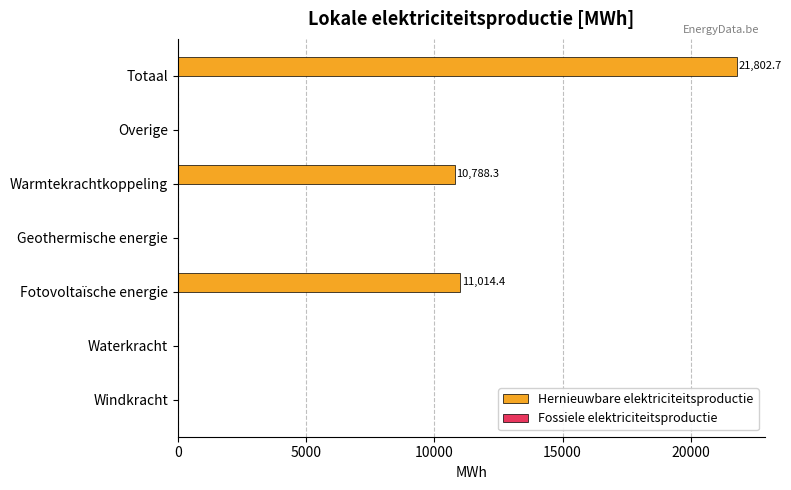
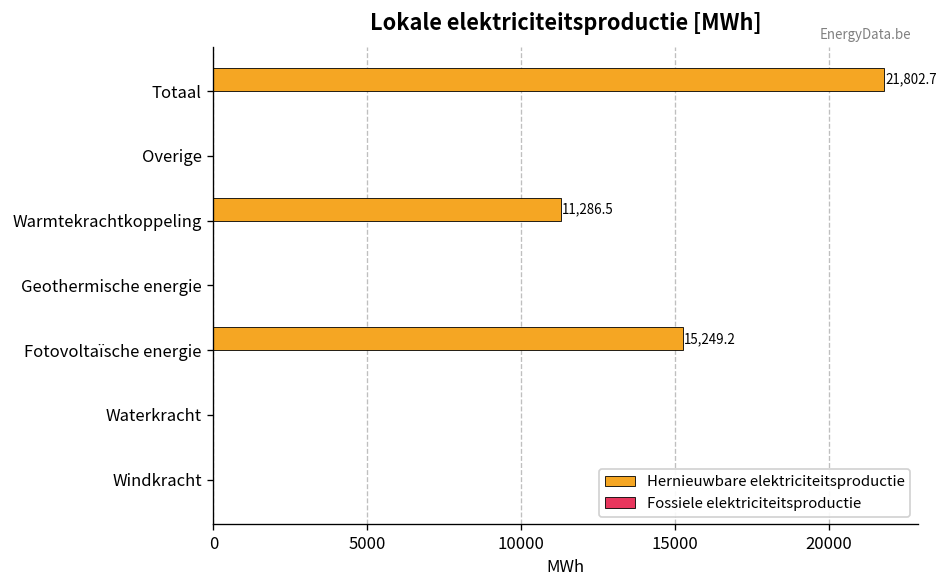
Hernieuwbare elektriciteitsproductie, Warmtekrachtkoppeling: 10,788.3 -> 11,286.5
Hernieuwbare elektriciteitsproductie, Fotovoltaïsche energie: 11,014.4 -> 15,249.2
